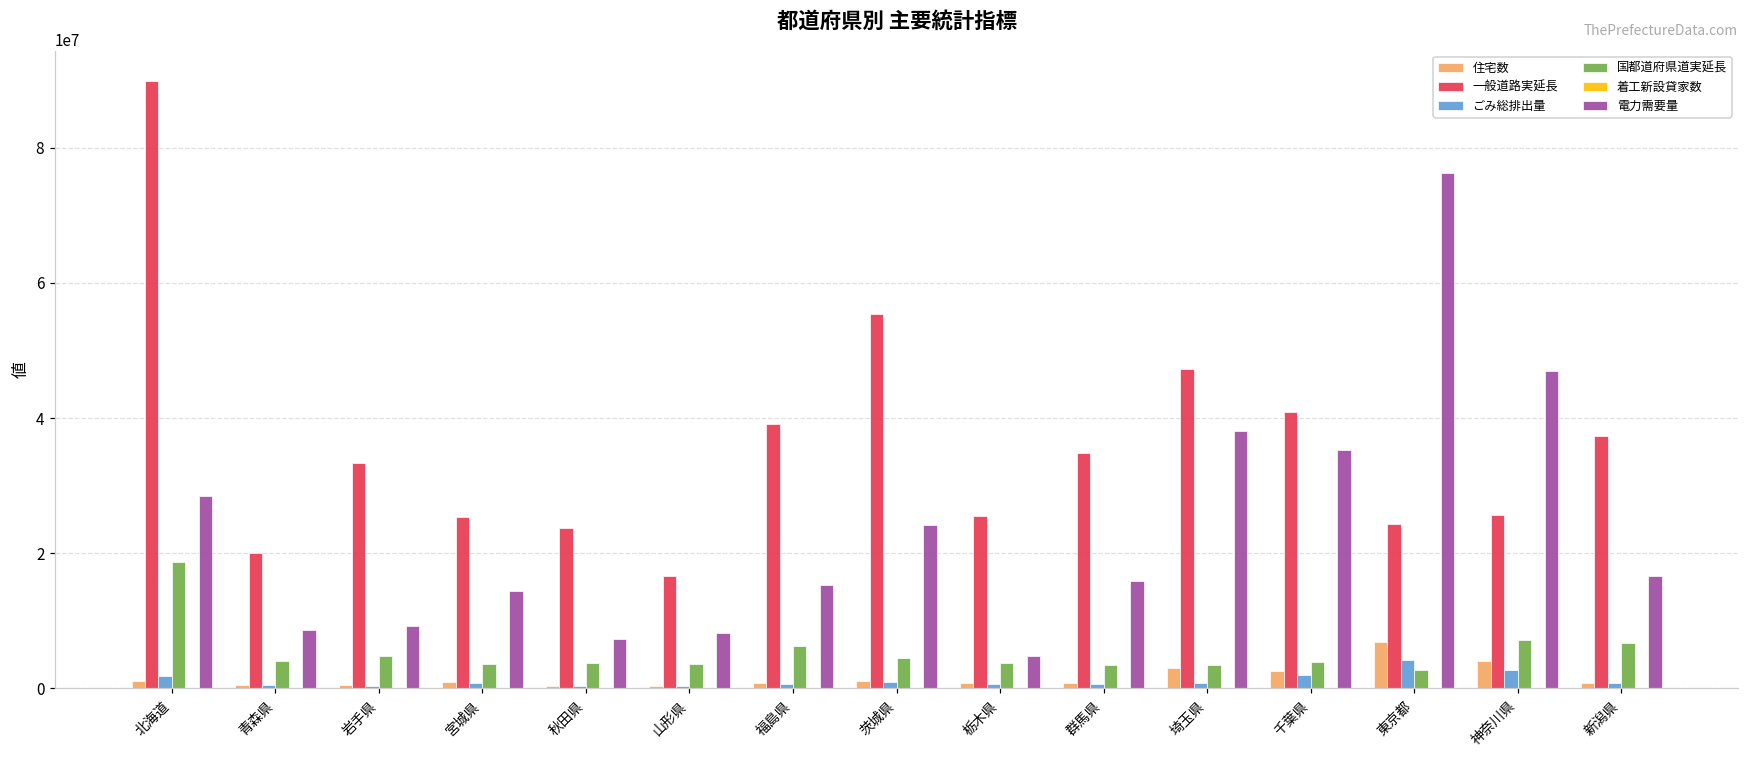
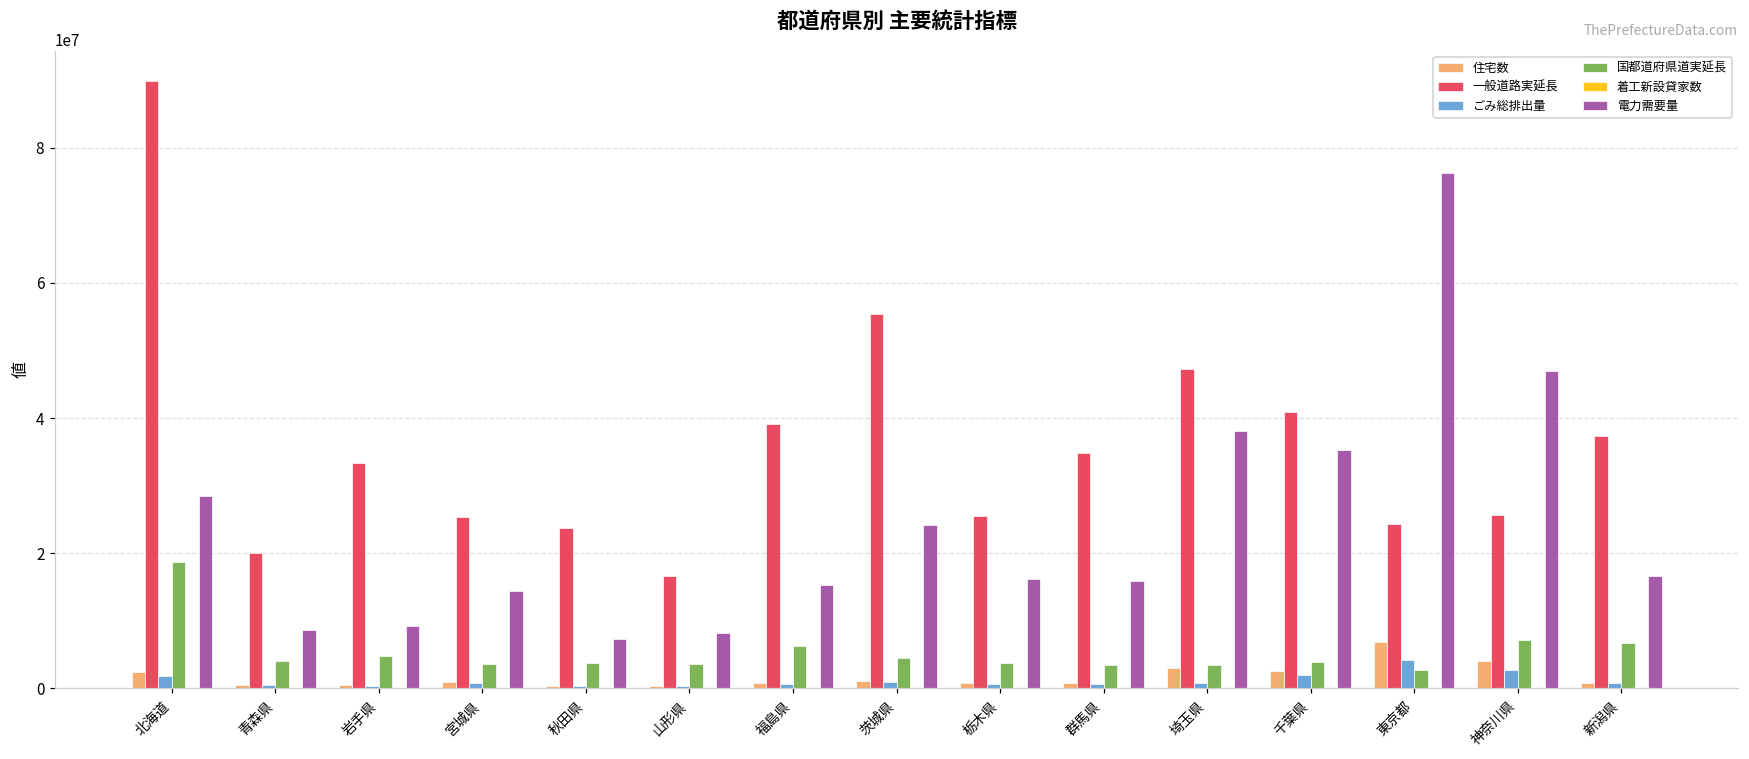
住宅数, 北海道: 1000000 -> 2000000
電力需要量, 栃木県: 5000000 -> 16000000
